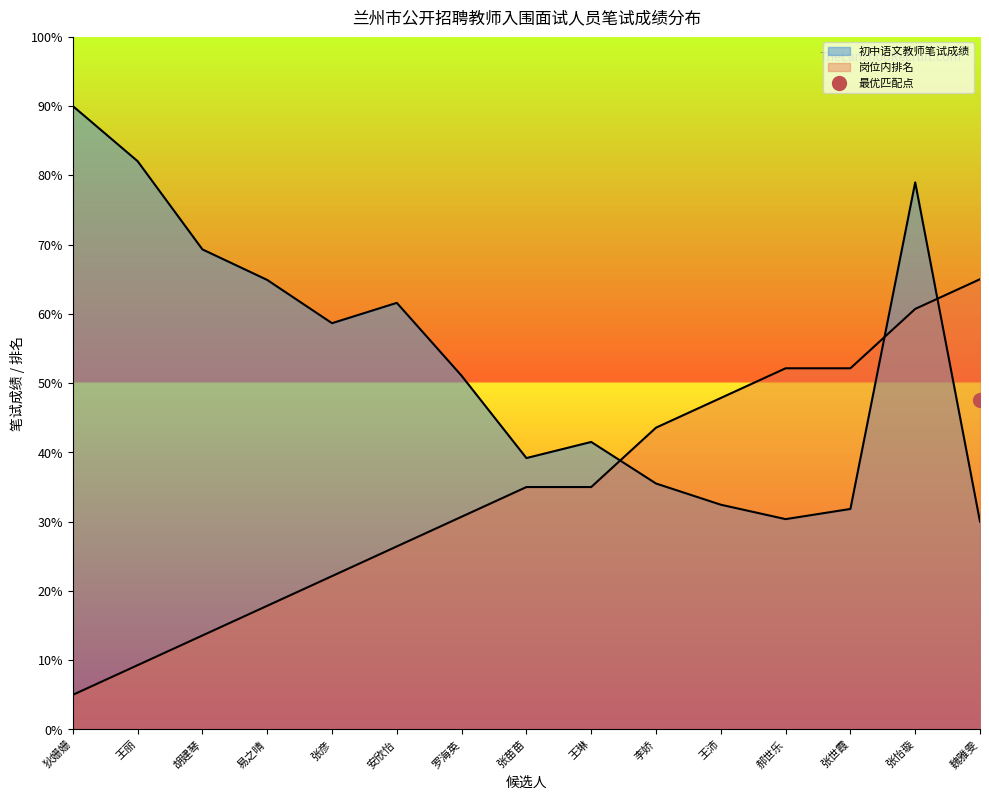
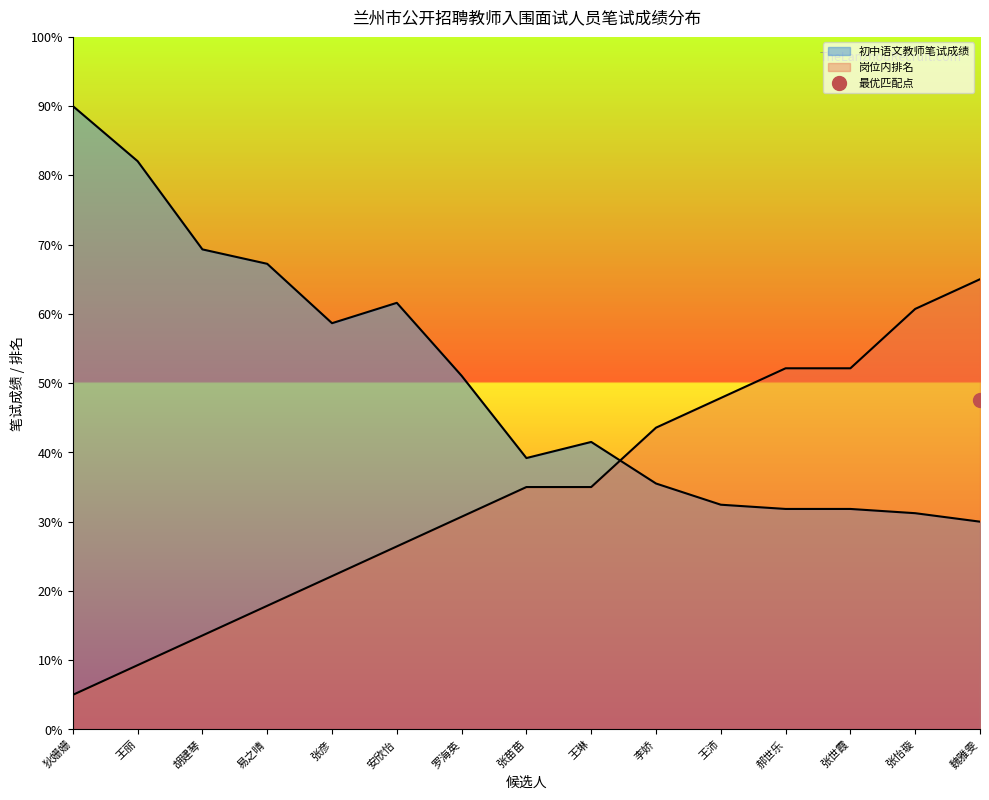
初中语文教师笔试成绩, 易之晴: 65% -> 67%
初中语文教师笔试成绩, 郝世乐: 30% -> 32%
初中语文教师笔试成绩, 张怡璇: 79% -> 31%
